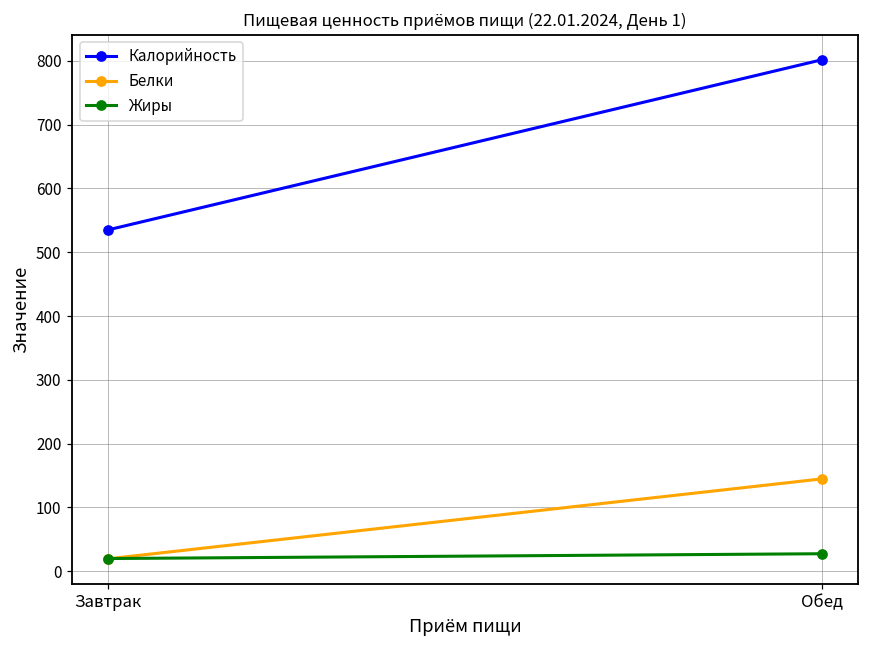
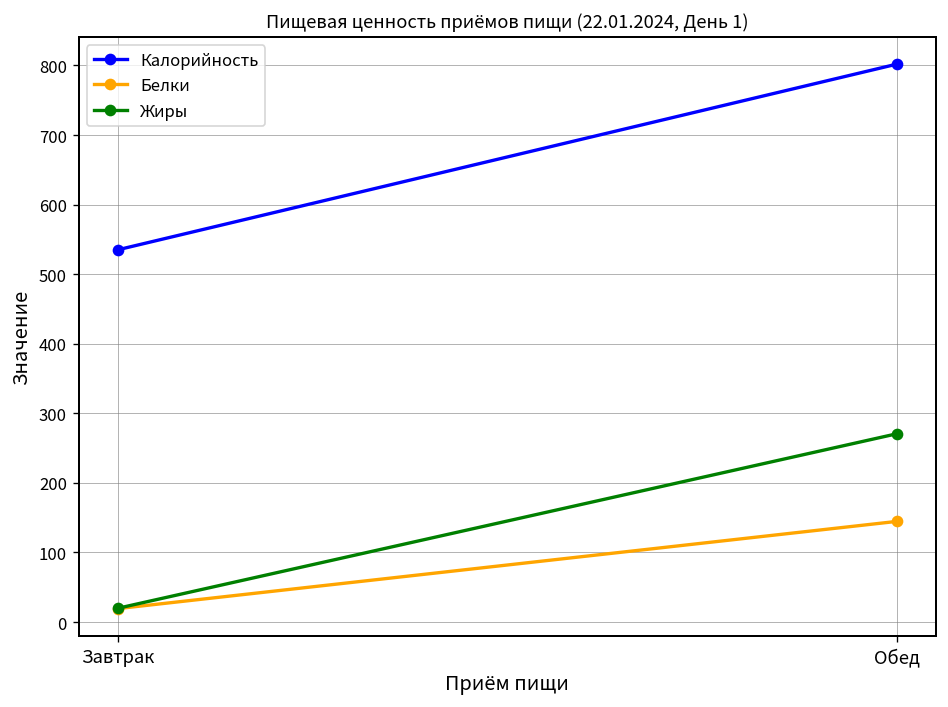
Жиры, Обед: 30 -> 270
